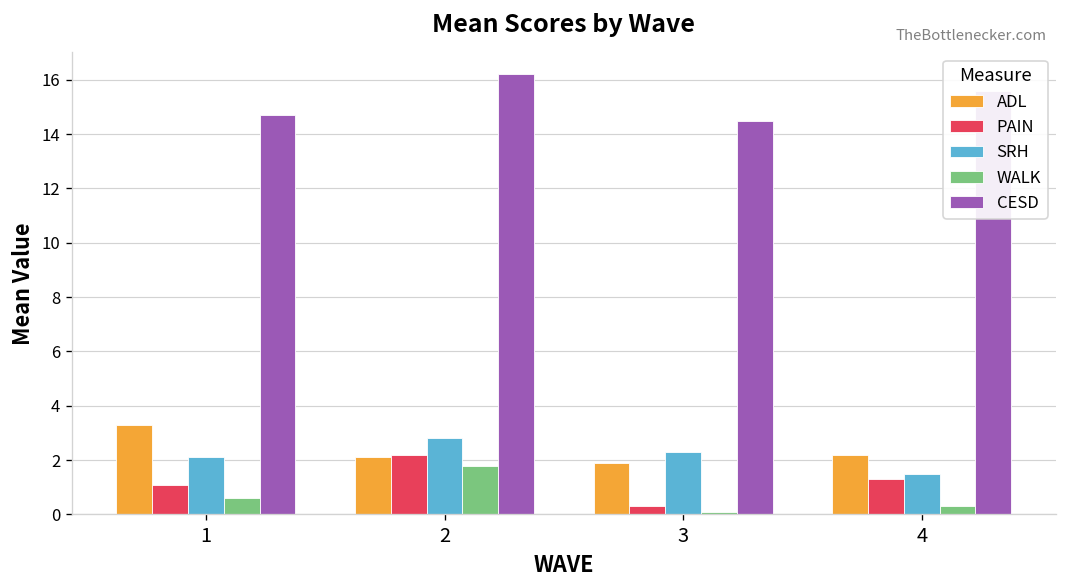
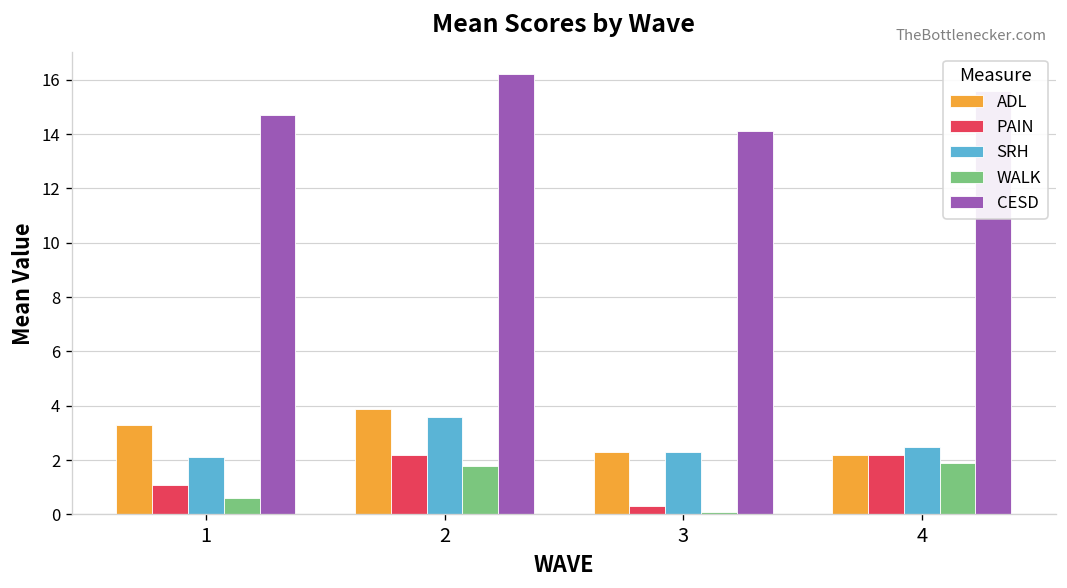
ADL, 2: 2.1 -> 3.9
SRH, 2: 2.8 -> 3.6
ADL, 3: 1.9 -> 2.3
CESD, 3: 14.5 -> 14.1
PAIN, 4: 1.3 -> 2.2
SRH, 4: 1.5 -> 2.5
WALK, 4: 0.3 -> 1.9
